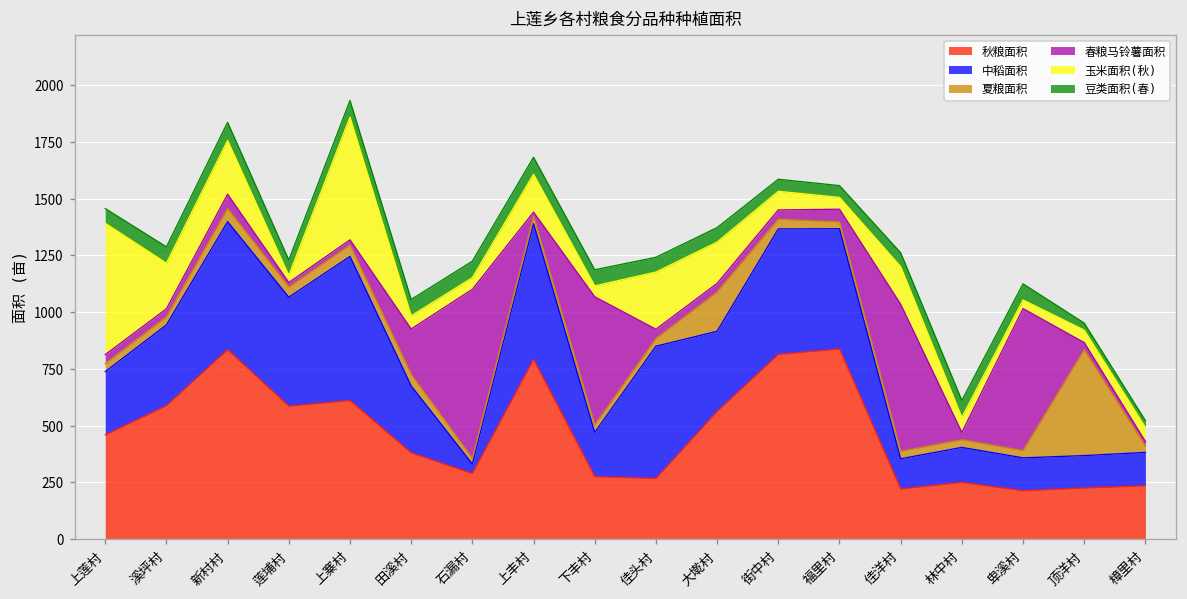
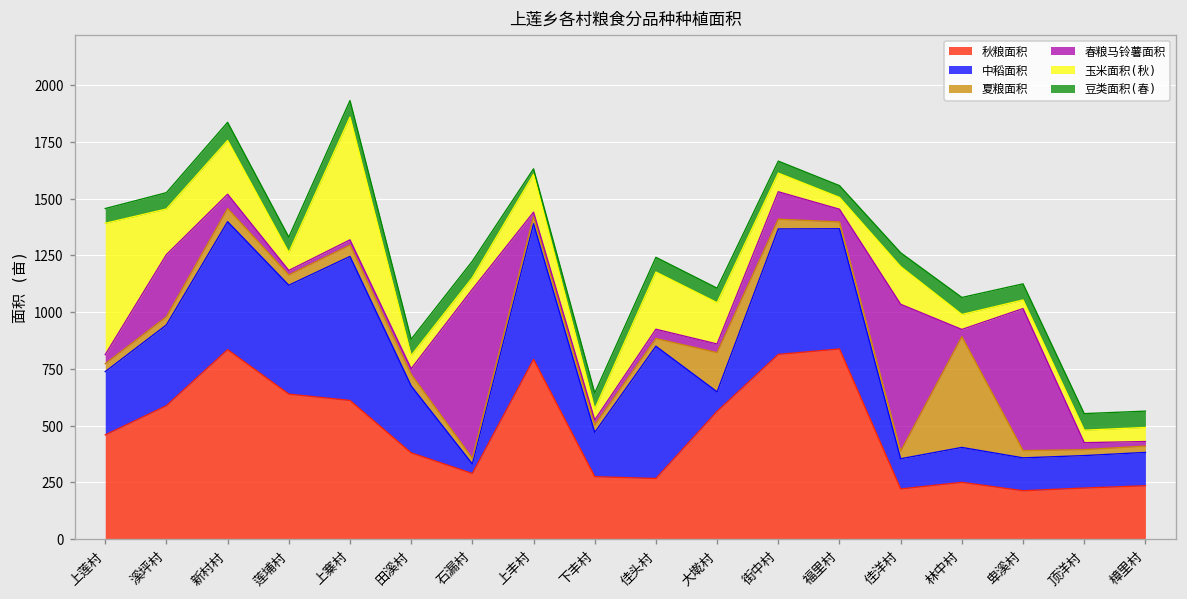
春粮马铃薯面积, 溪坪村: 40 -> 270
秋粮面积, 莲埔村: 590 -> 640
玉米面积(秋), 莲埔村: 30 -> 80
春粮马铃薯面积, 田溪村: 200 -> 30
豆类面积(春), 上丰村: 80 -> 20
春粮马铃薯面积, 下丰村: 570 -> 20
中稻面积, 大墘村: 350 -> 90
春粮马铃薯面积, 街中村: 40 -> 120
夏粮面积, 林中村: 30 -> 490
夏粮面积, 顶洋村: 470 -> 30
豆类面积(春), 顶洋村: 30 -> 70
豆类面积(春), 樟里村: 30 -> 70
